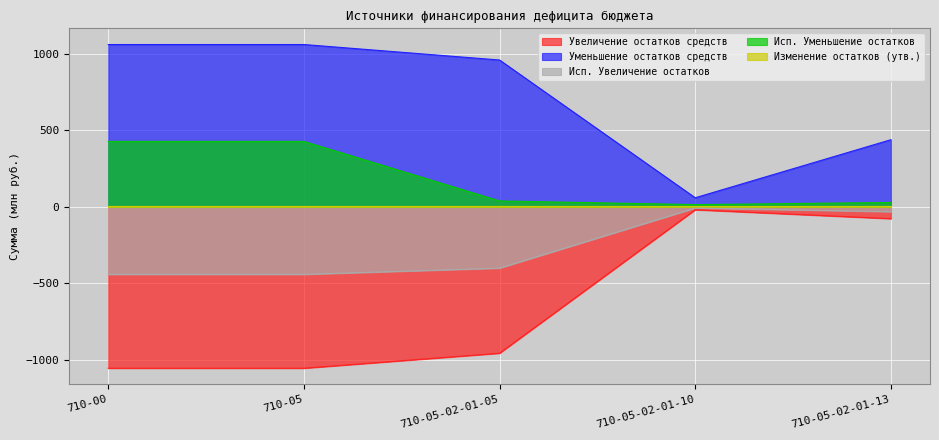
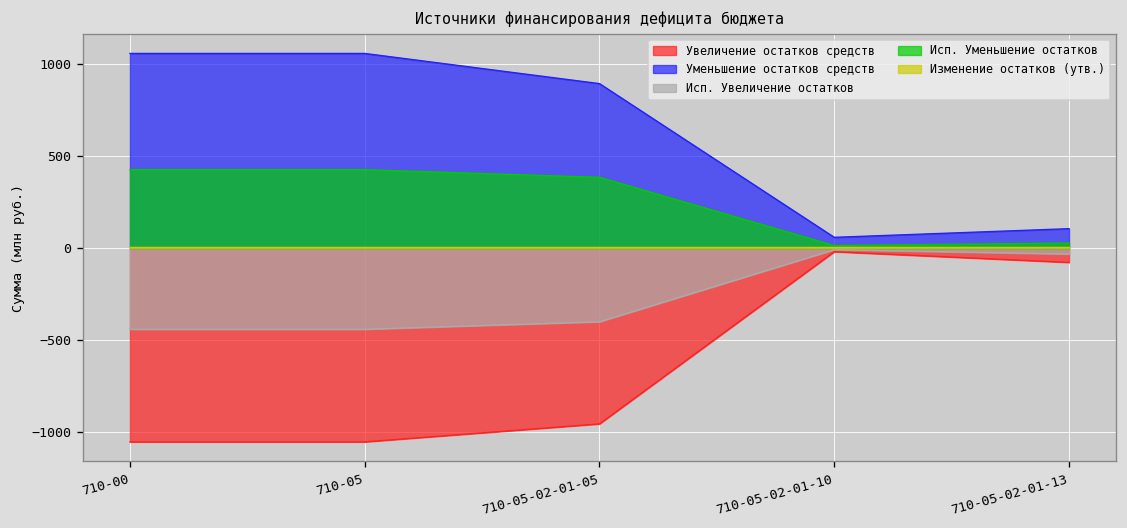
Уменьшение остатков средств, 710-05-02-01-05: 960 -> 900
Исп. Уменьшение остатков, 710-05-02-01-05: 40 -> 390
Уменьшение остатков средств, 710-05-02-01-13: 440 -> 110
